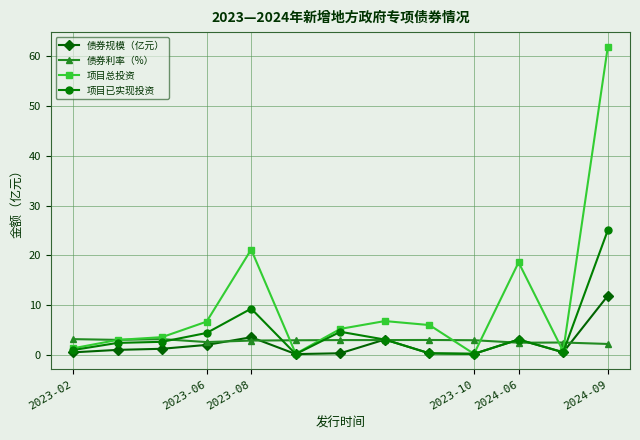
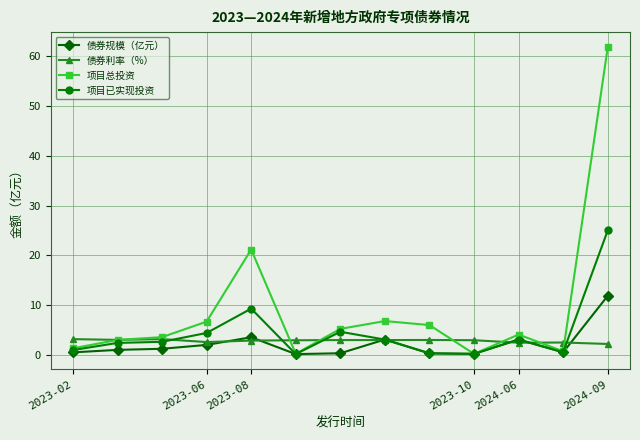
项目总投资, 2024-06: 19 -> 4
